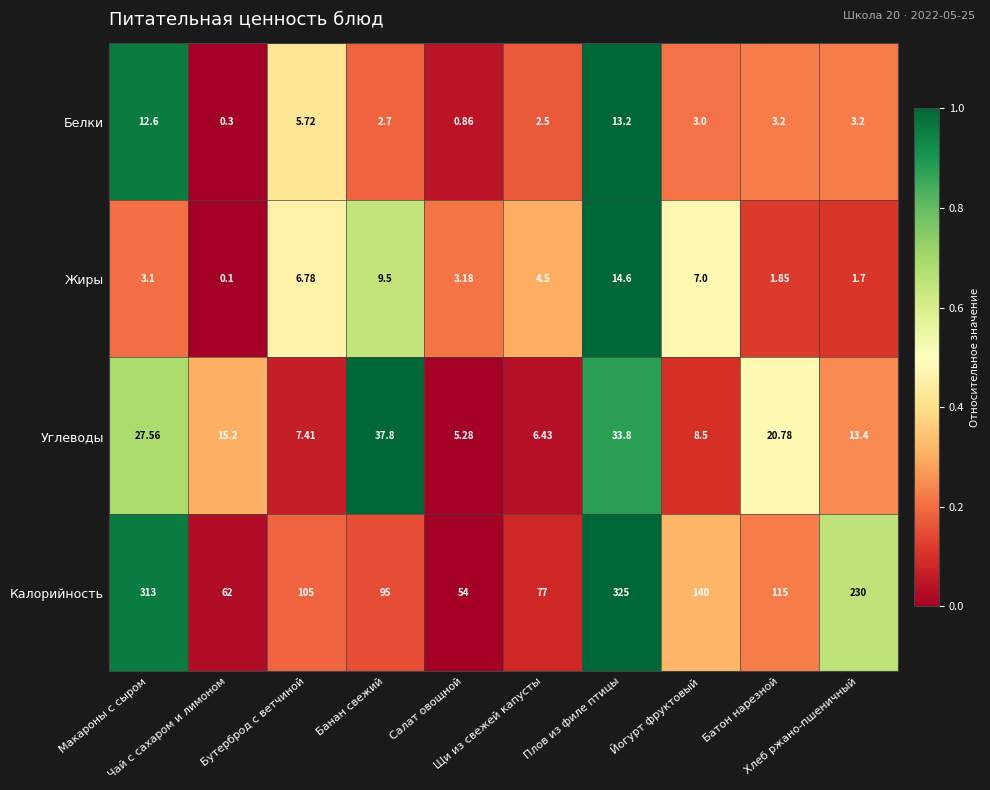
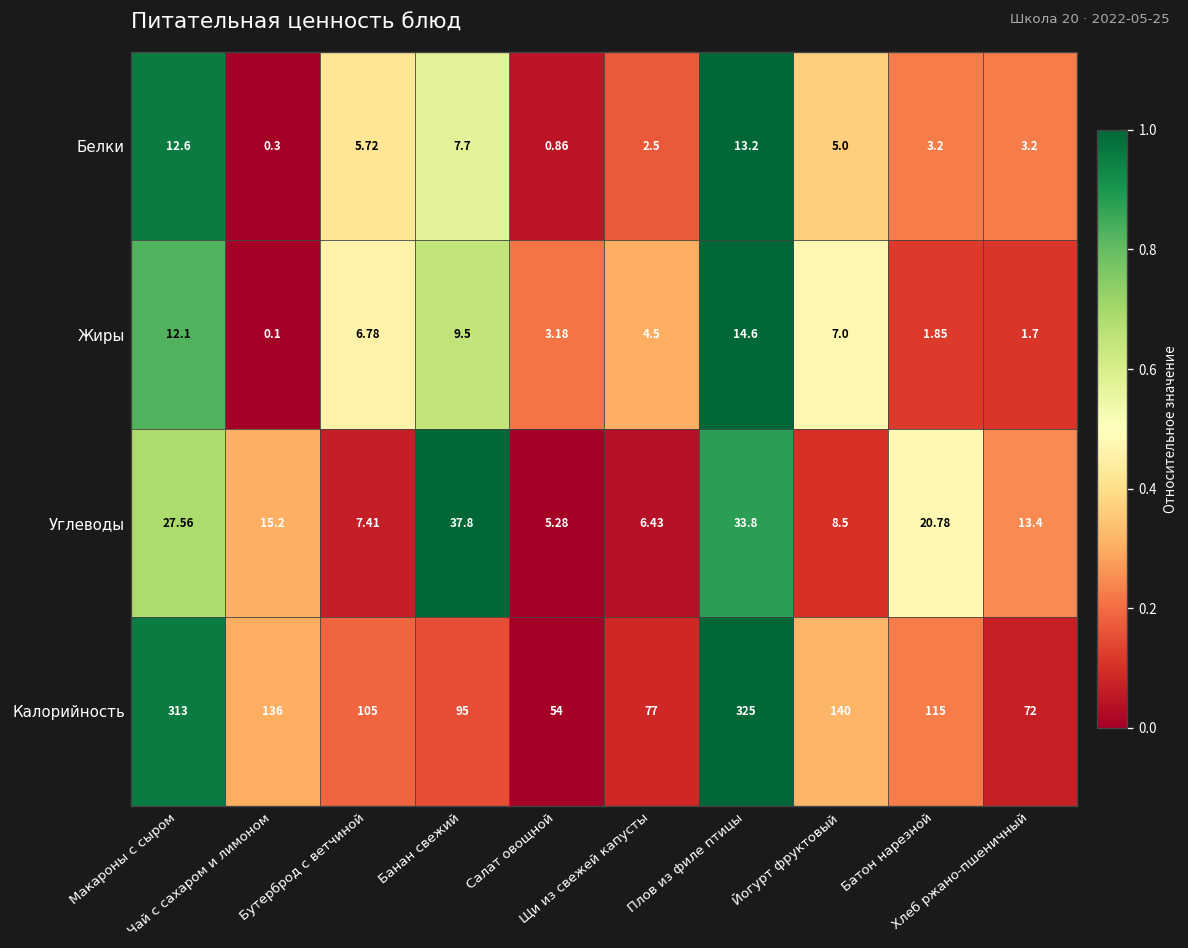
Белки, Банан свежий: 2.7 -> 7.7
Белки, Йогурт фруктовый: 3.0 -> 5.0
Жиры, Макароны с сыром: 3.1 -> 12.1
Калорийность, Чай с сахаром и лимоном: 62 -> 136
Калорийность, Хлеб ржано-пшеничный: 230 -> 72
